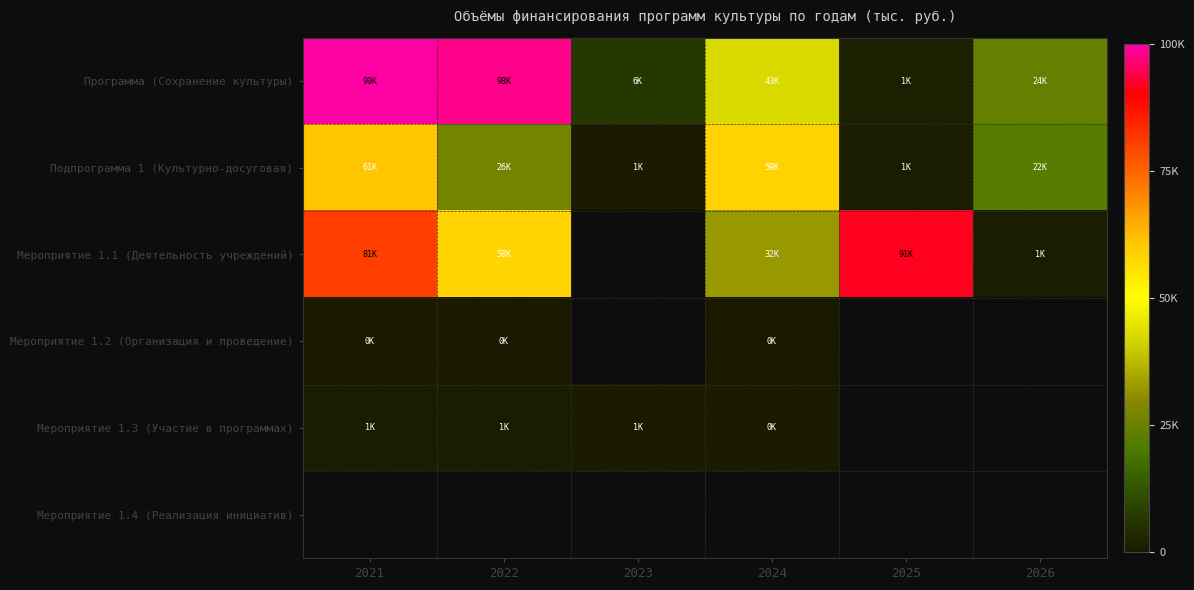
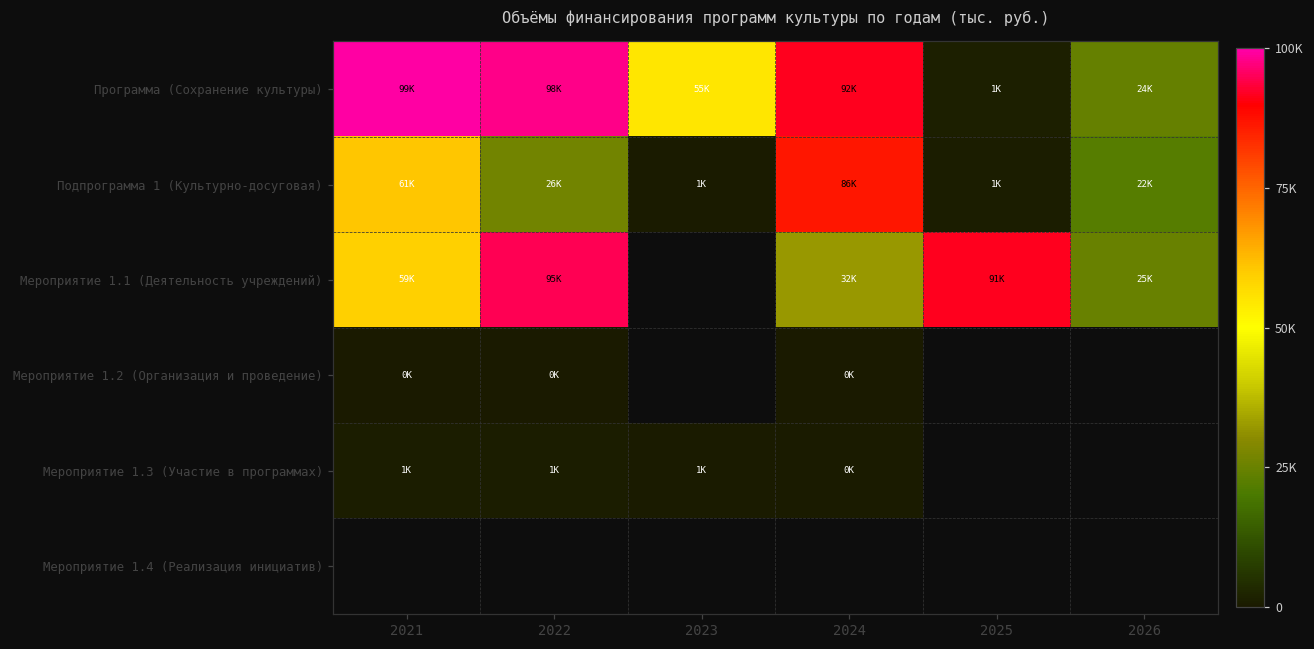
Программа (Сохранение культуры), 2023: 6K -> 55K
Программа (Сохранение культуры), 2024: 43K -> 92K
Подпрограмма 1 (Культурно-досуговая), 2024: 59K -> 86K
Мероприятие 1.1 (Деятельность учреждений), 2021: 81K -> 59K
Мероприятие 1.1 (Деятельность учреждений), 2022: 58K -> 95K
Мероприятие 1.1 (Деятельность учреждений), 2026: 1K -> 25K
